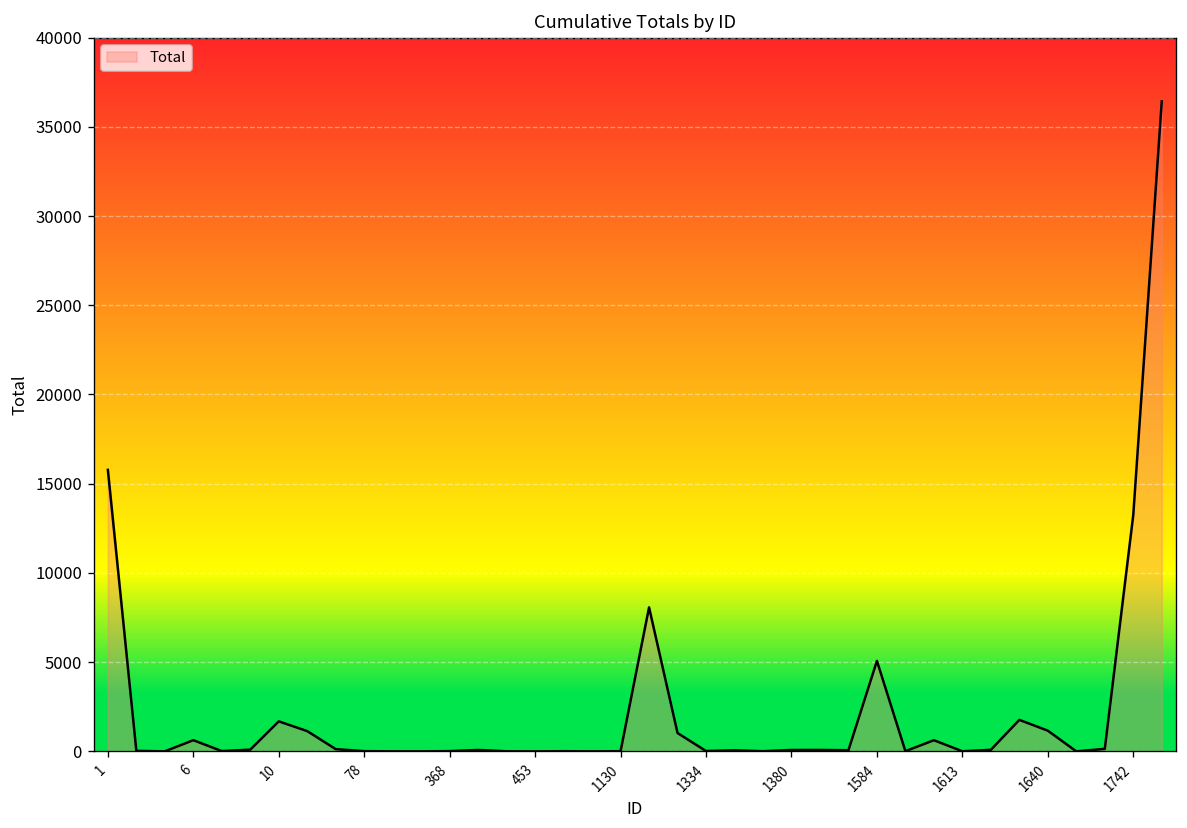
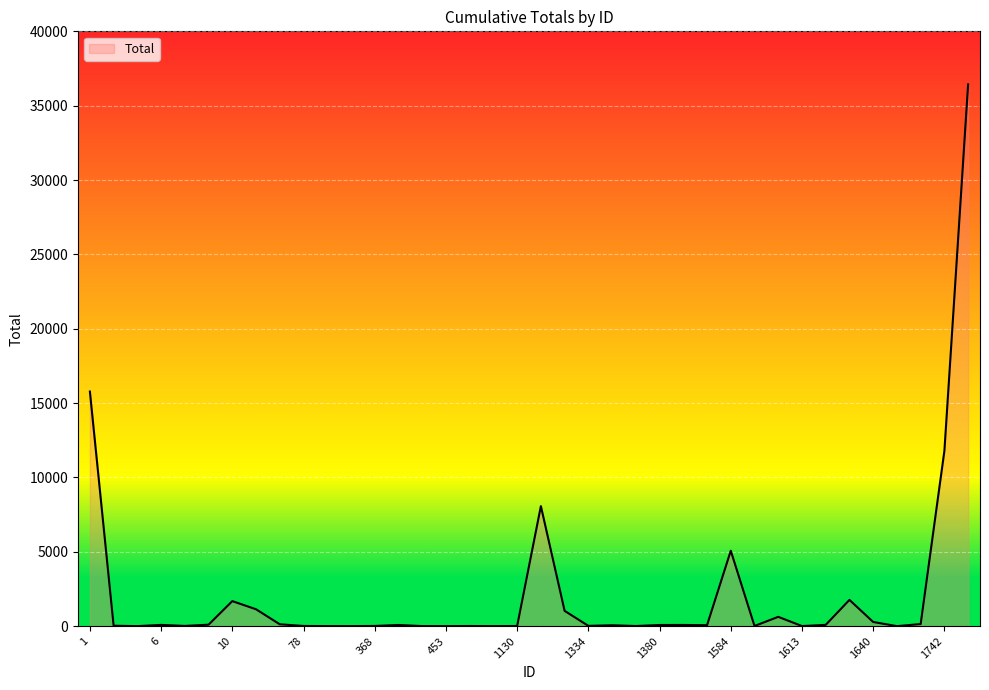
6: 600 -> 100
1640: 1200 -> 300
1742: 13300 -> 11800
